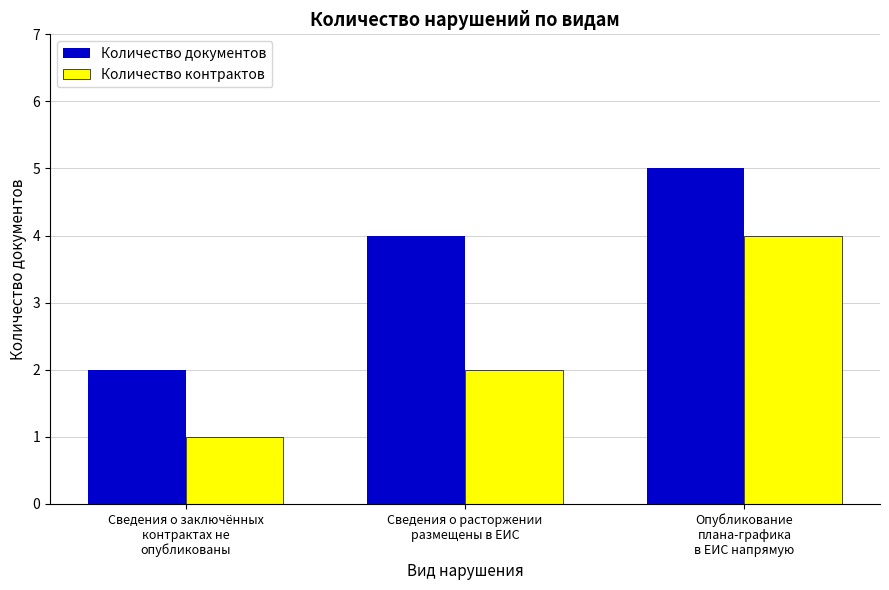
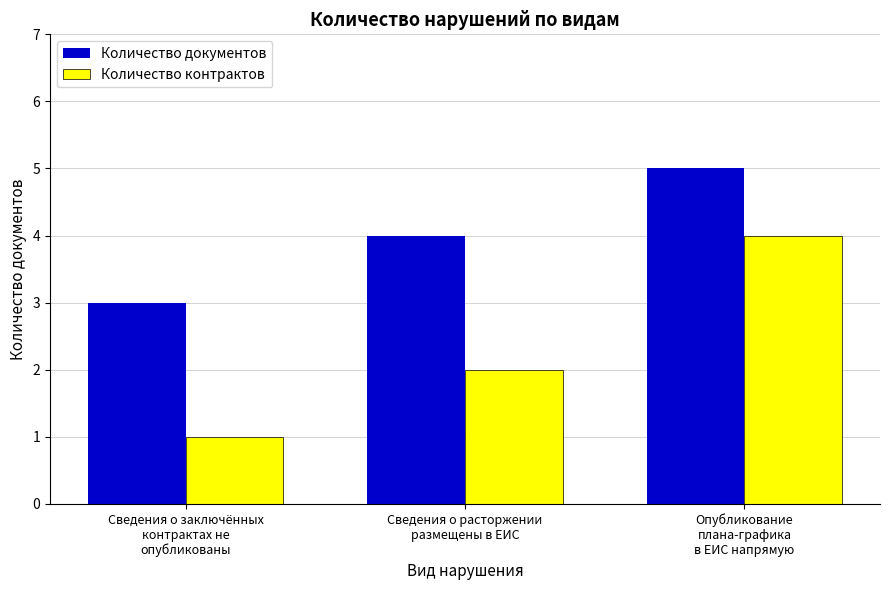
Количество документов, Сведения о заключённых контрактах не опубликованы: 2 -> 3
